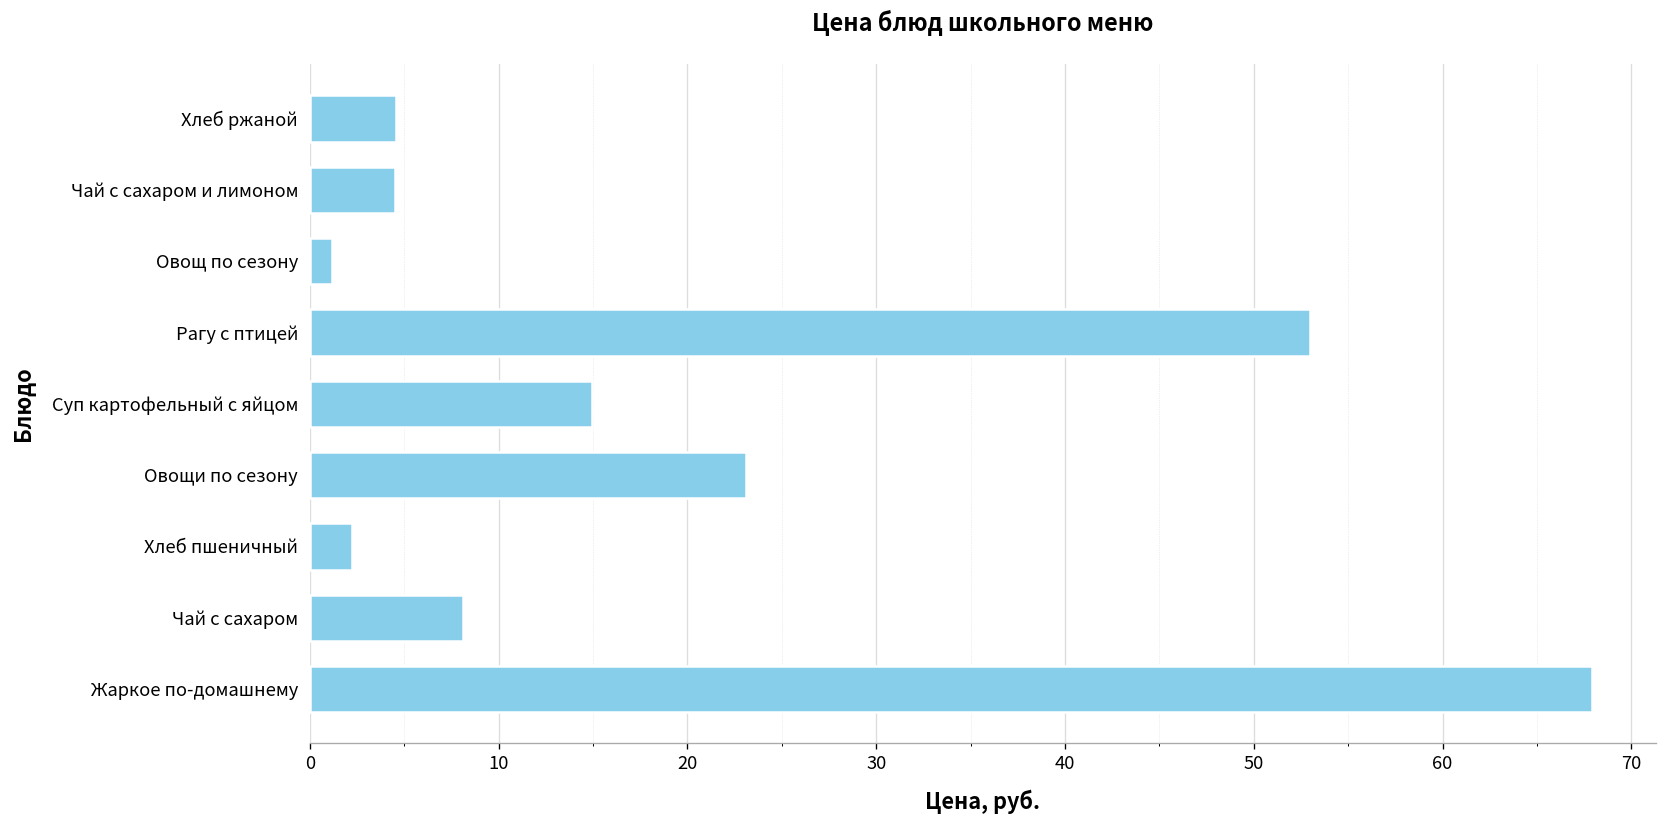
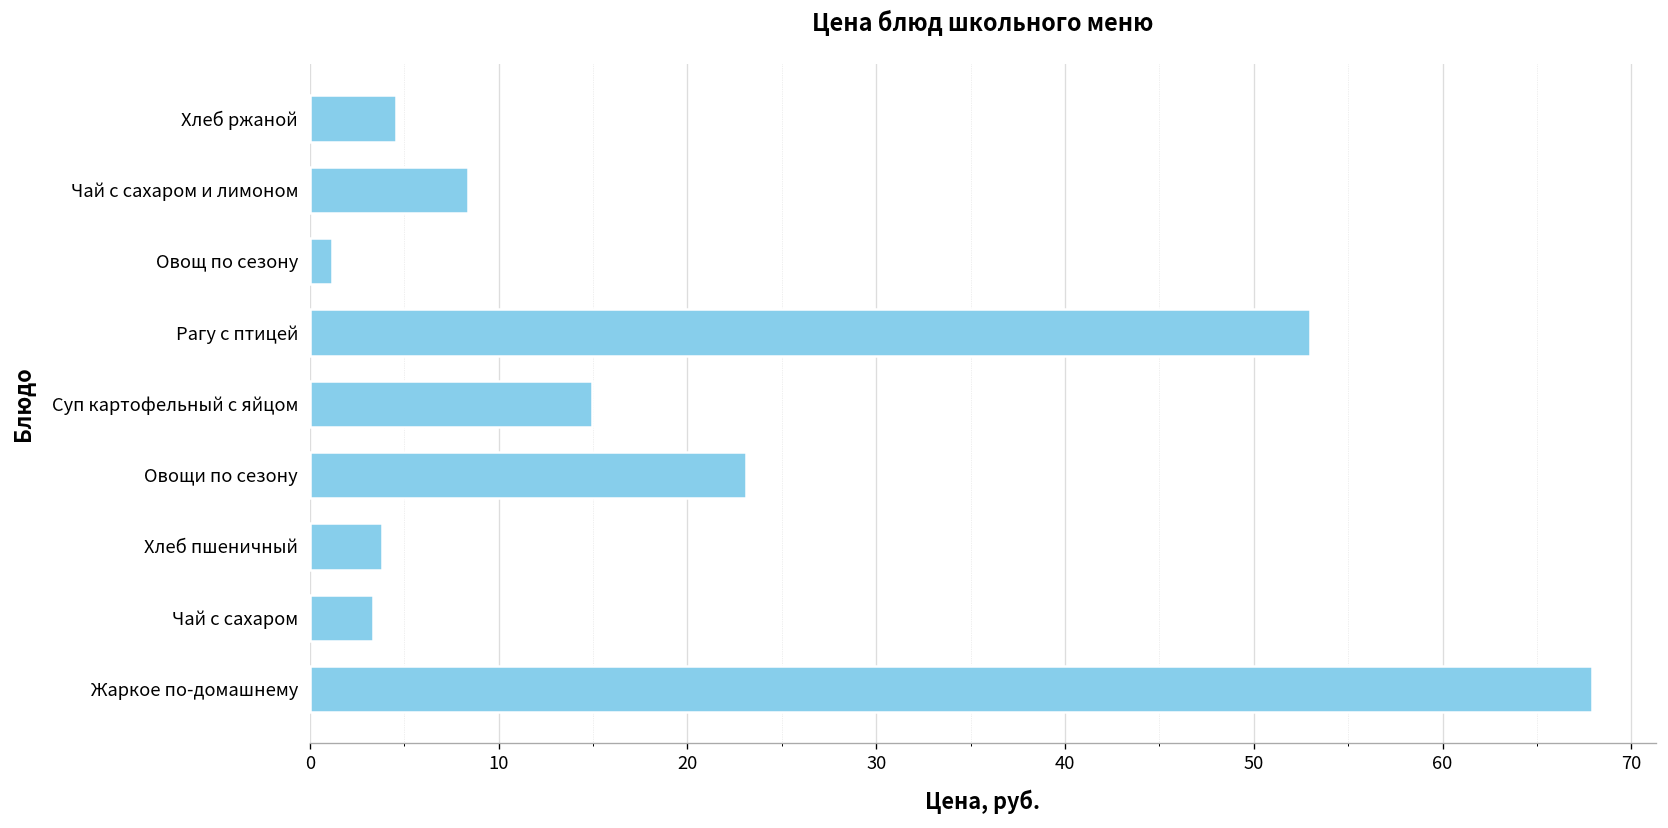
Чай с сахаром и лимоном: 4.5 -> 8.4
Хлеб пшеничный: 2.2 -> 3.8
Чай с сахаром: 8.1 -> 3.4
